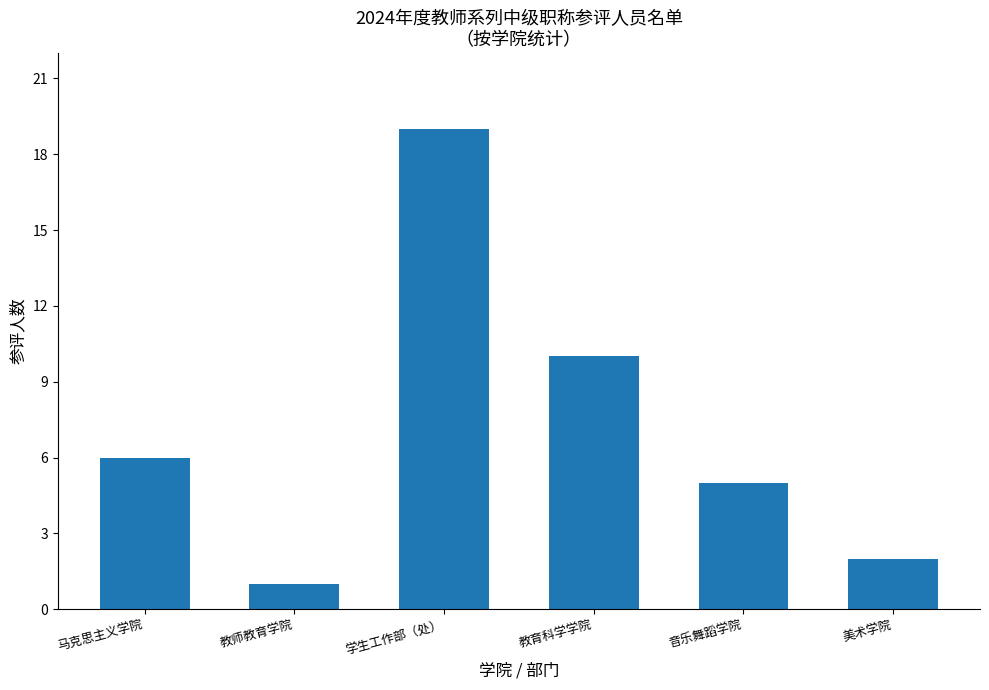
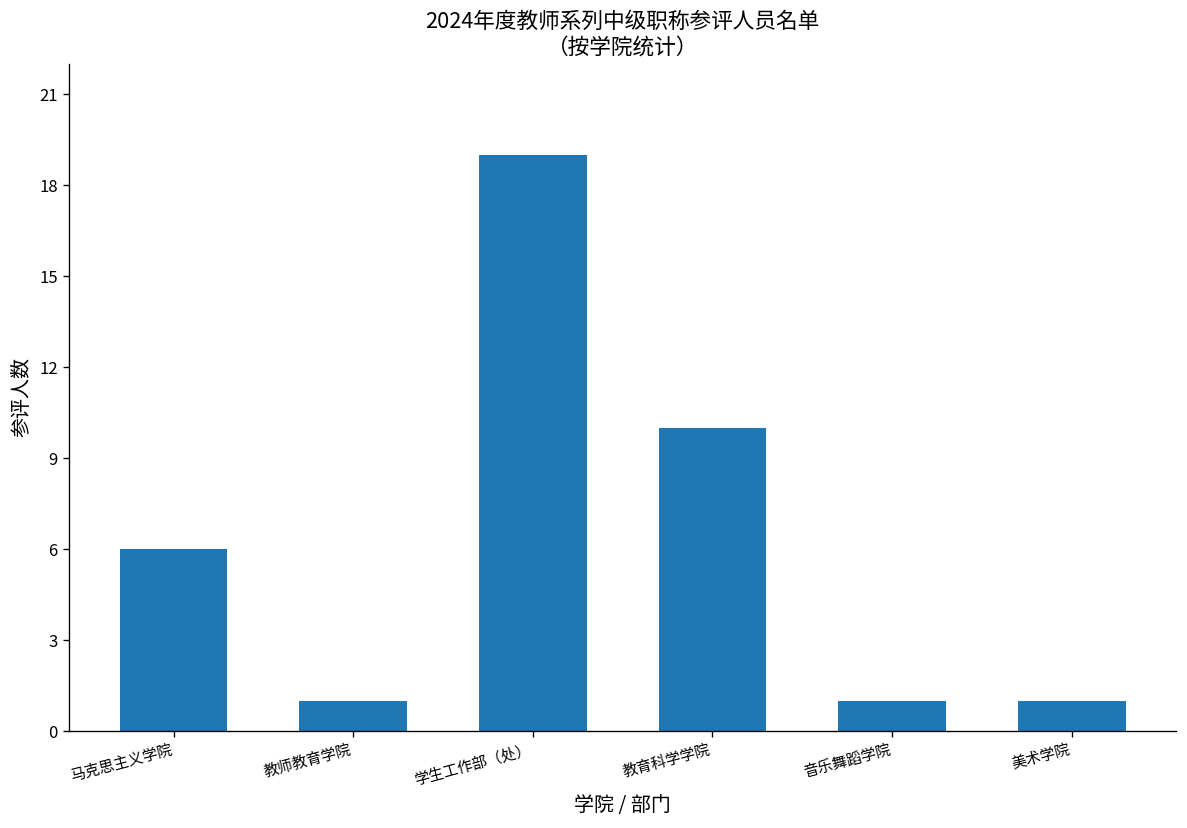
音乐舞蹈学院: 5 -> 1
美术学院: 2 -> 1
